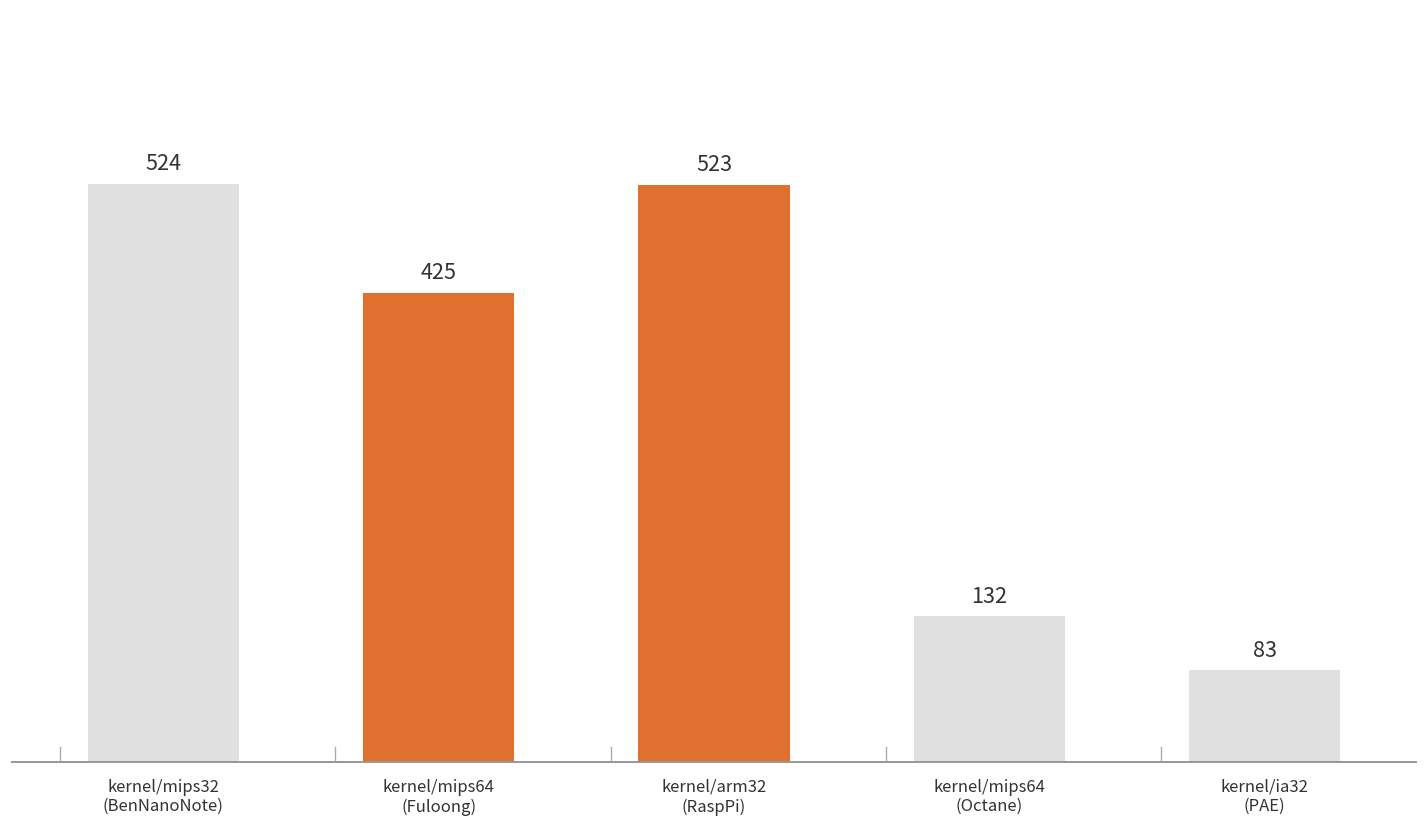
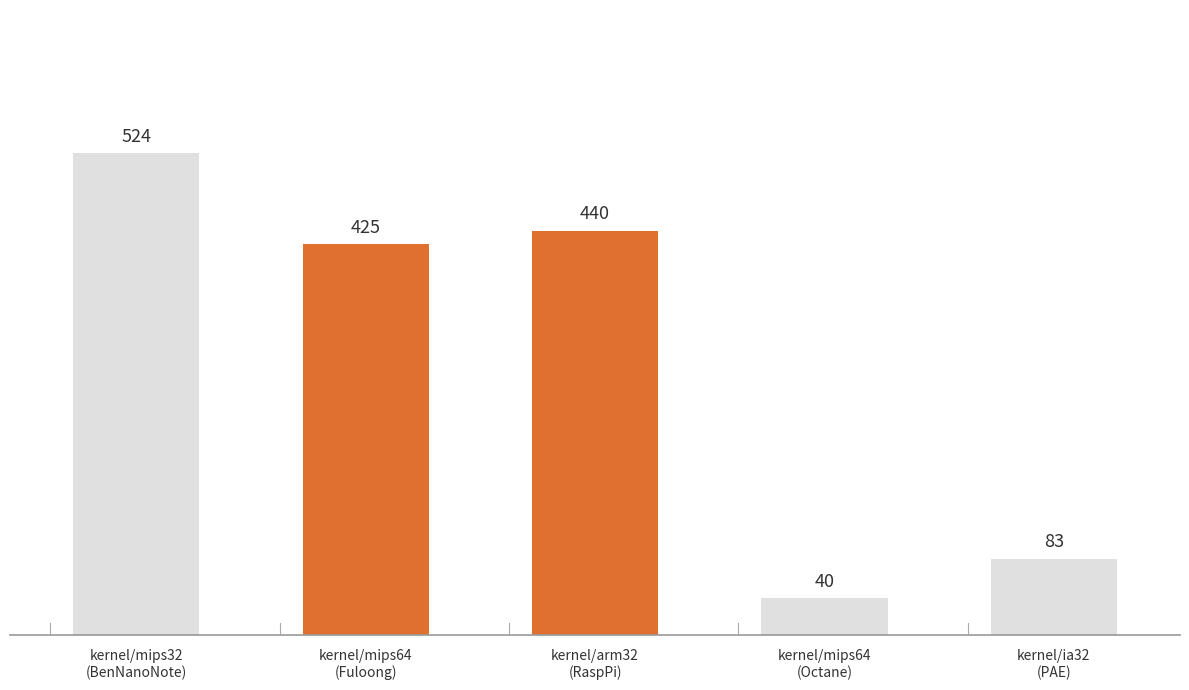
kernel/arm32 (RaspPi): 523 -> 440
kernel/mips64 (Octane): 132 -> 40
